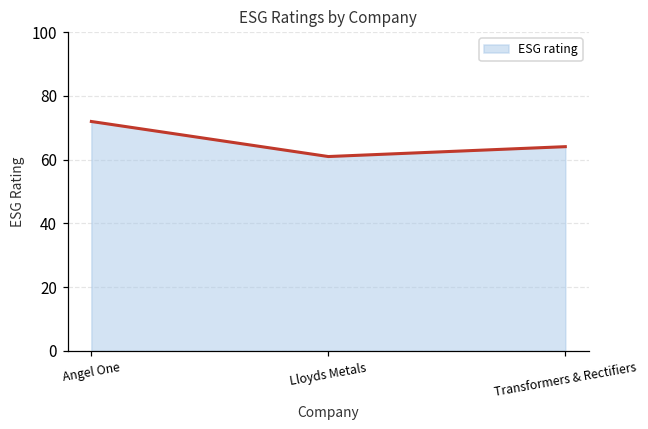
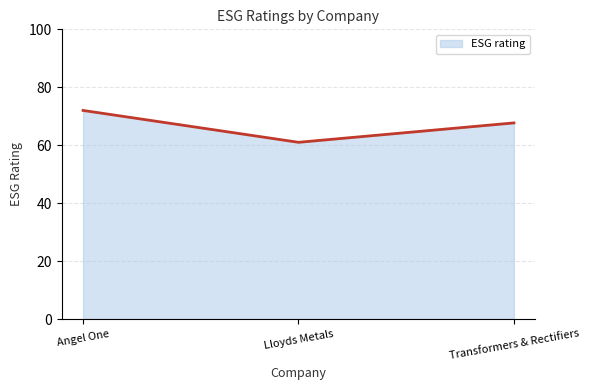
Transformers & Rectifiers: 64 -> 68
